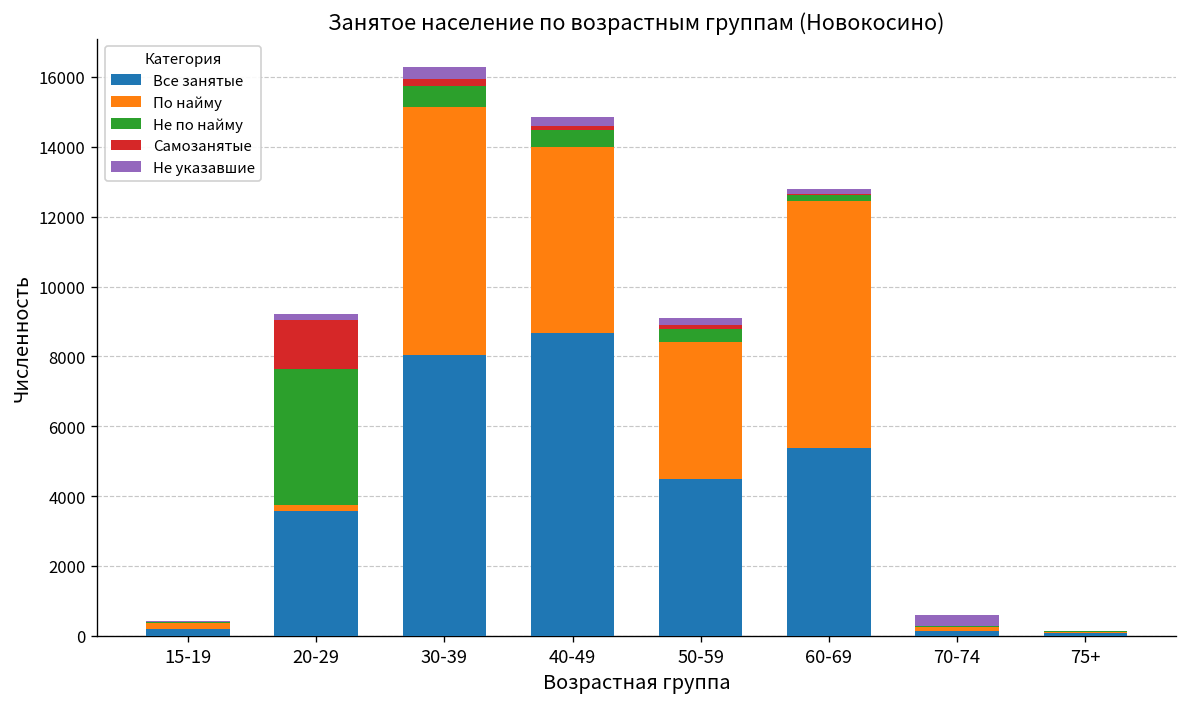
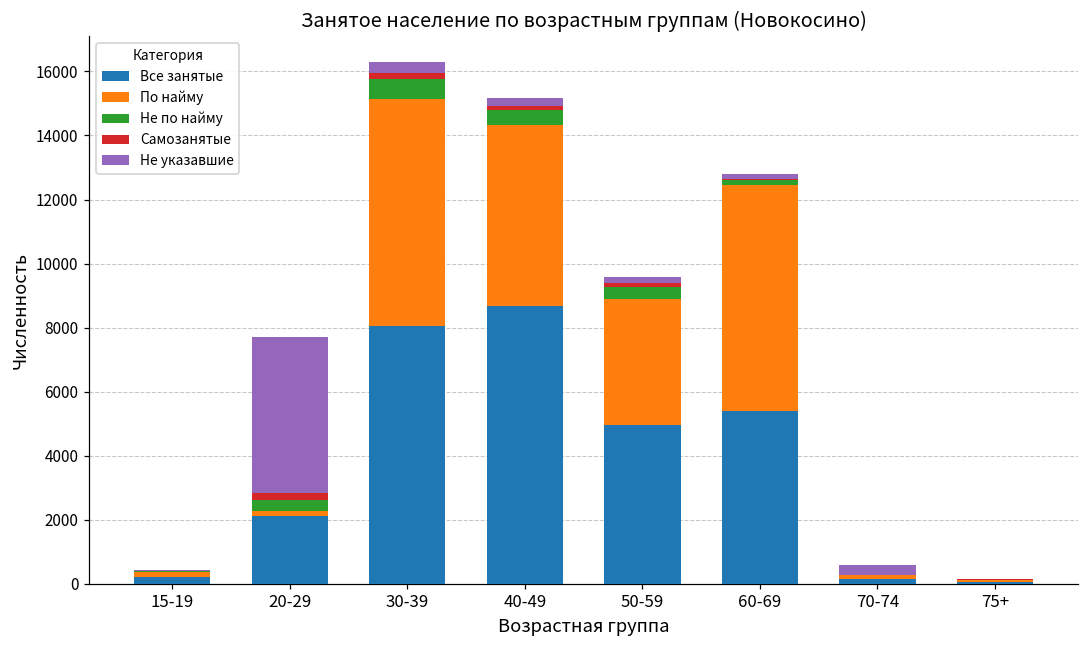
Все занятые, 20-29: 3600 -> 2100
Не по найму, 20-29: 3900 -> 400
Самозанятые, 20-29: 1400 -> 200
Не указавшие, 20-29: 200 -> 4900
По найму, 40-49: 5300 -> 5700
Все занятые, 50-59: 4500 -> 5000
